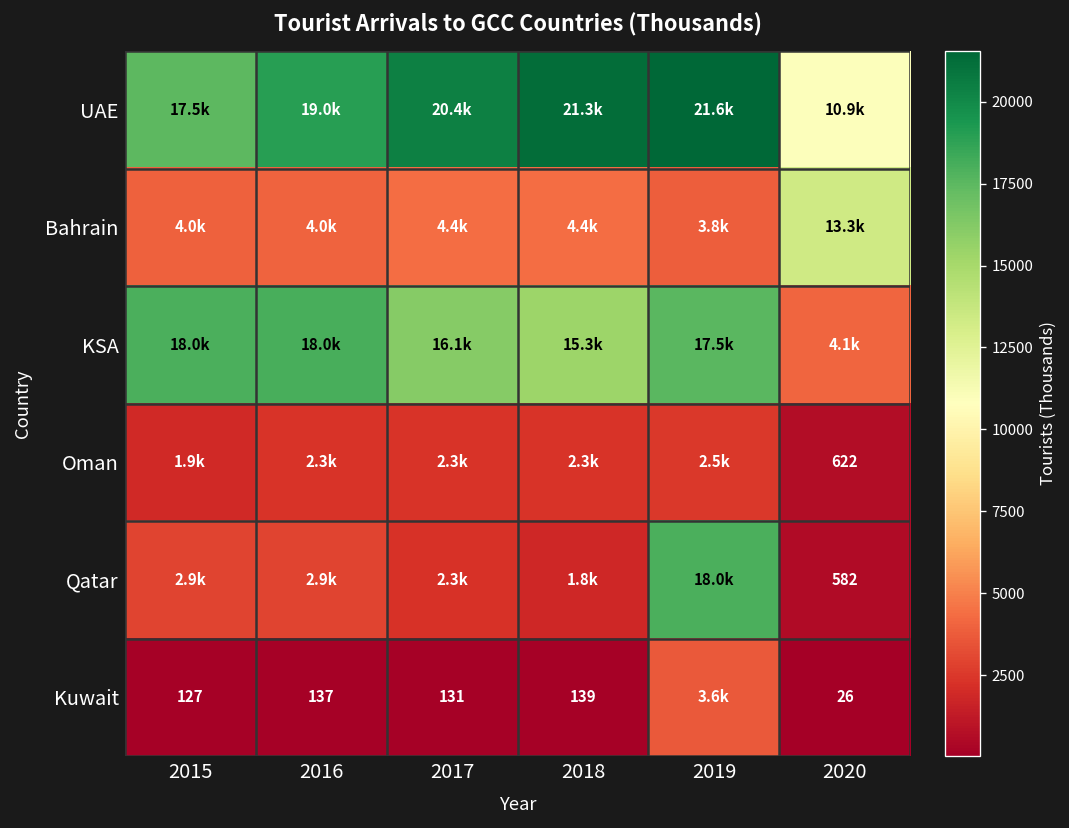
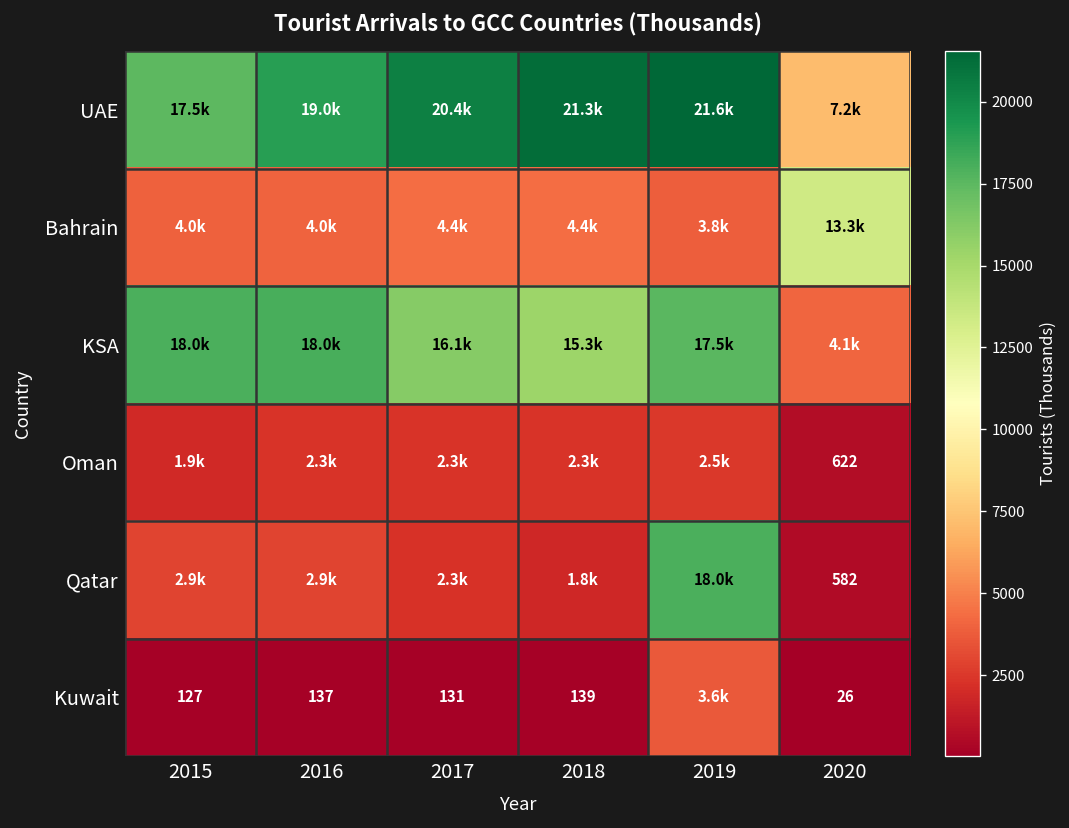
UAE, 2020: 10.9k -> 7.2k
